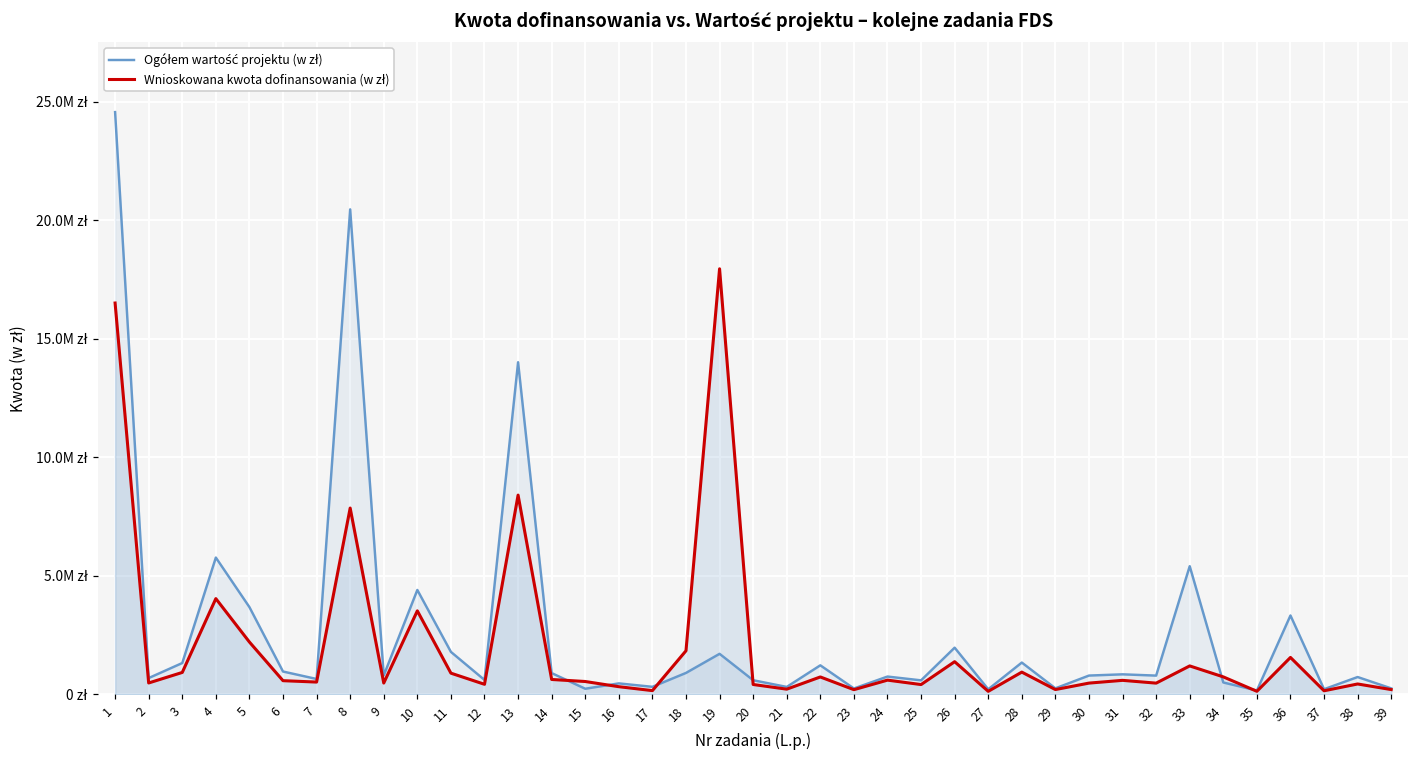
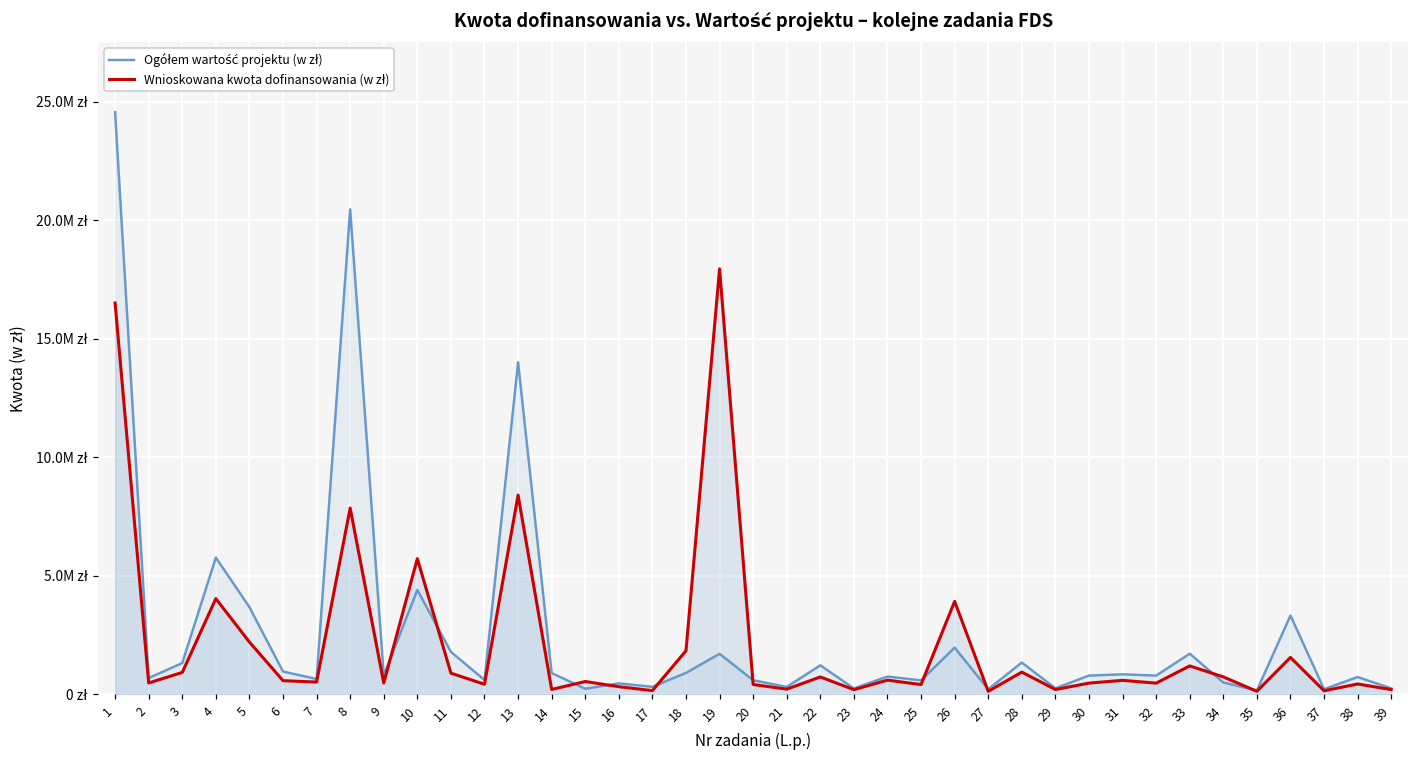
Wnioskowana kwota dofinansowania (w zł), 10: 3.5M zł -> 5.7M zł
Wnioskowana kwota dofinansowania (w zł), 14: 0.6M zł -> 0.2M zł
Wnioskowana kwota dofinansowania (w zł), 26: 1.4M zł -> 3.9M zł
Ogółem wartość projektu (w zł), 33: 5.4M zł -> 1.7M zł
